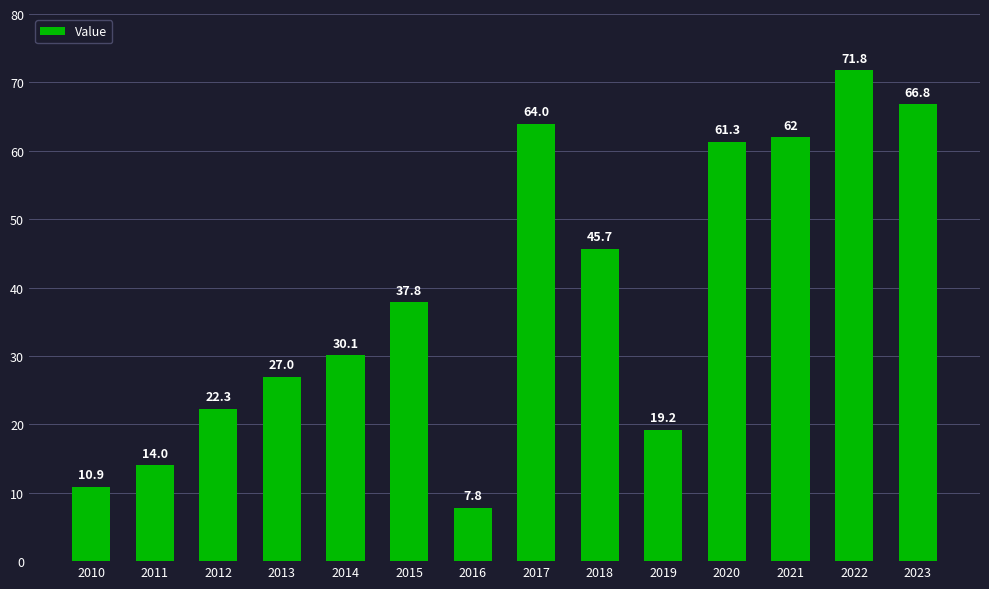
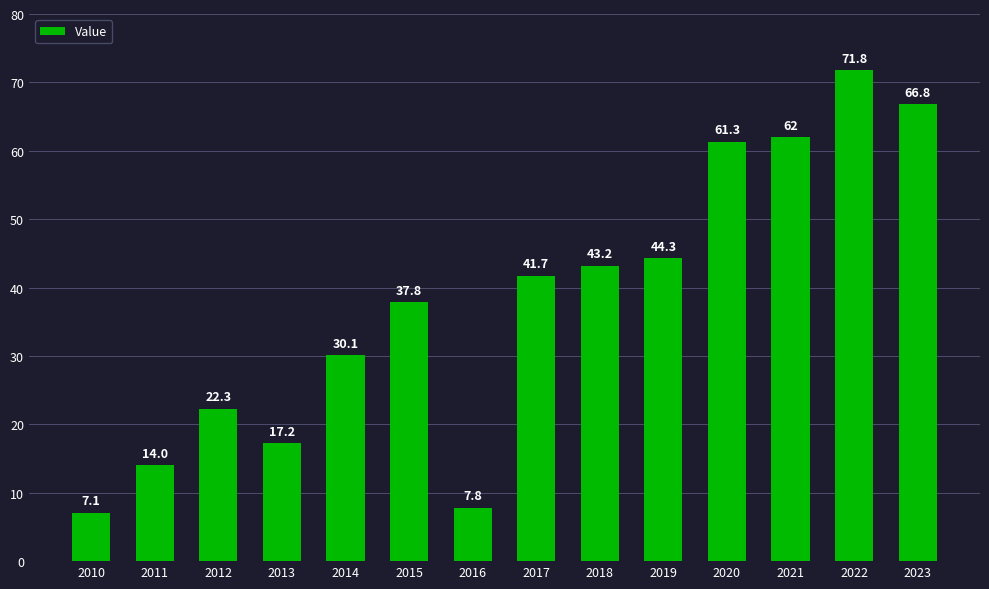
2010: 10.9 -> 7.1
2013: 27.0 -> 17.2
2017: 64.0 -> 41.7
2018: 45.7 -> 43.2
2019: 19.2 -> 44.3
